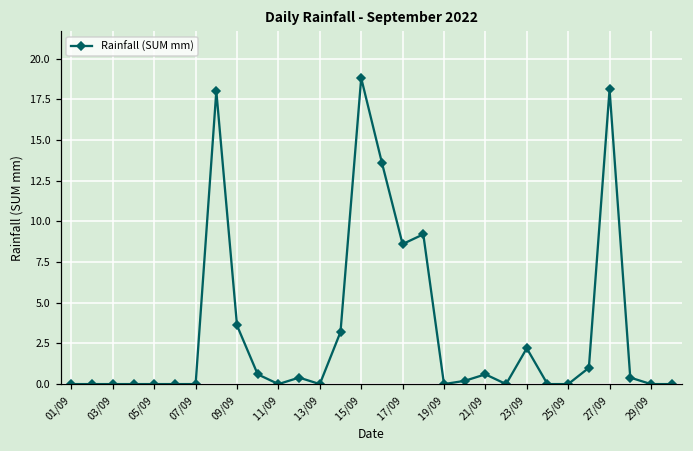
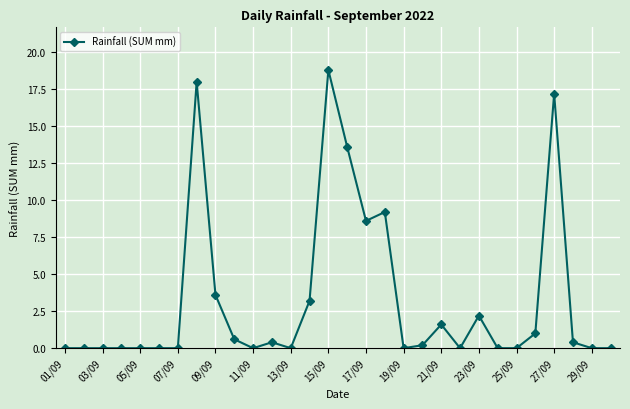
21/09: 0.6 -> 1.6
27/09: 18.1 -> 17.2
